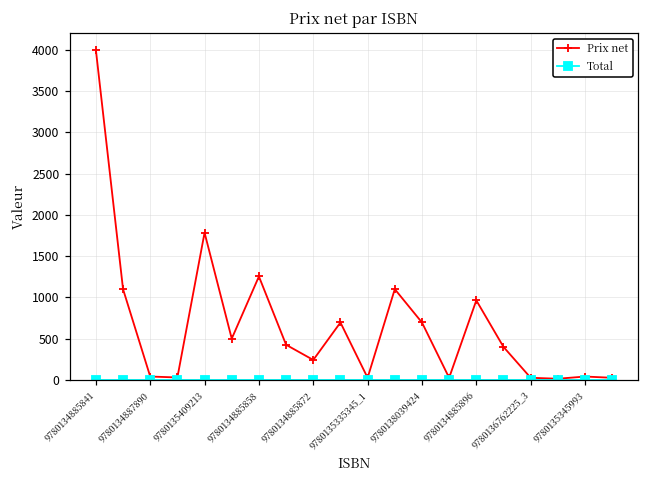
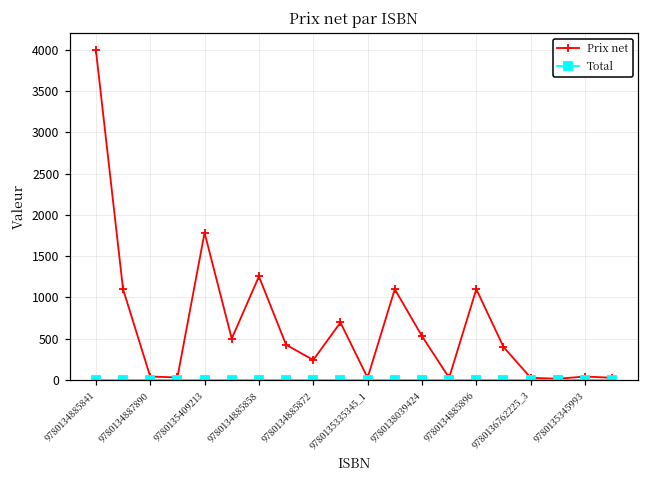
Prix net, 9780138039424: 700 -> 500
Prix net, 9780134885896: 1000 -> 1100
